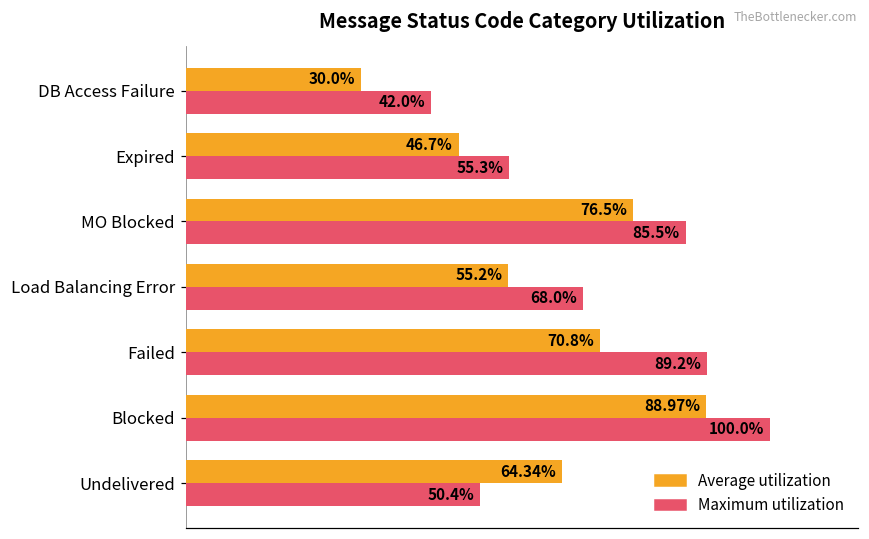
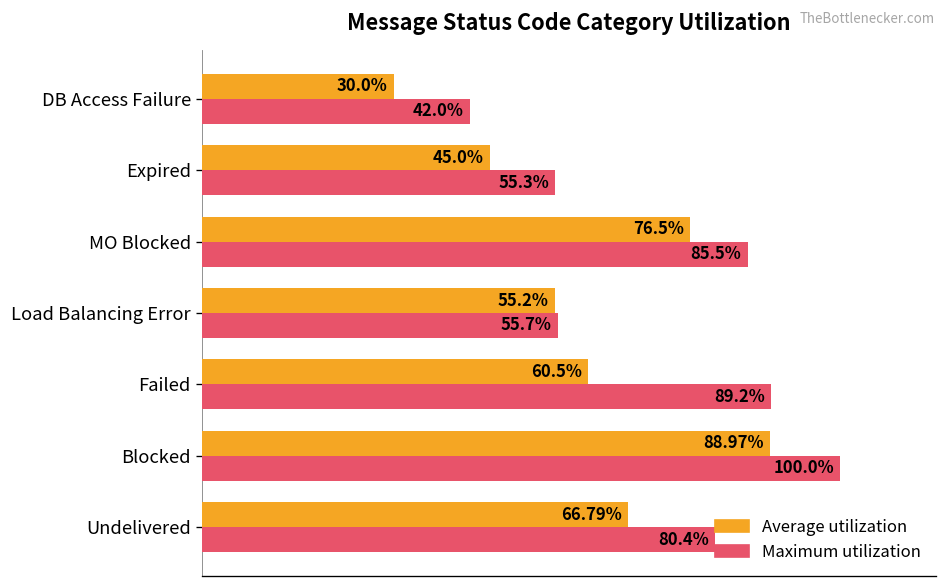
Average utilization, Expired: 46.7% -> 45.0%
Maximum utilization, Load Balancing Error: 68.0% -> 55.7%
Average utilization, Failed: 70.8% -> 60.5%
Average utilization, Undelivered: 64.34% -> 66.79%
Maximum utilization, Undelivered: 50.4% -> 80.4%
